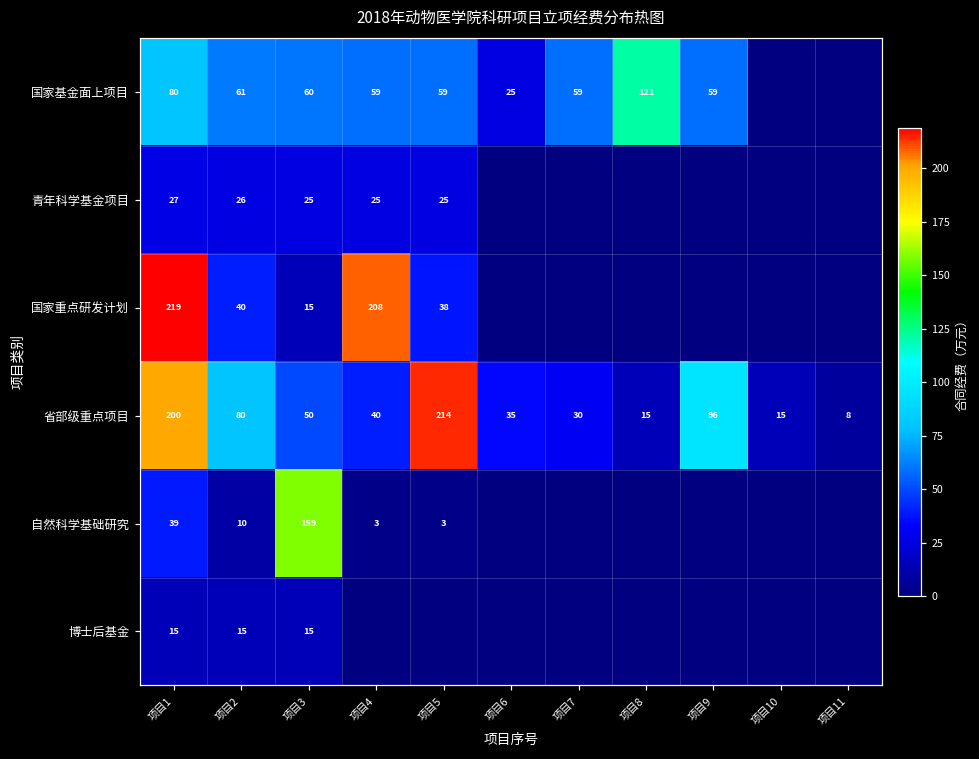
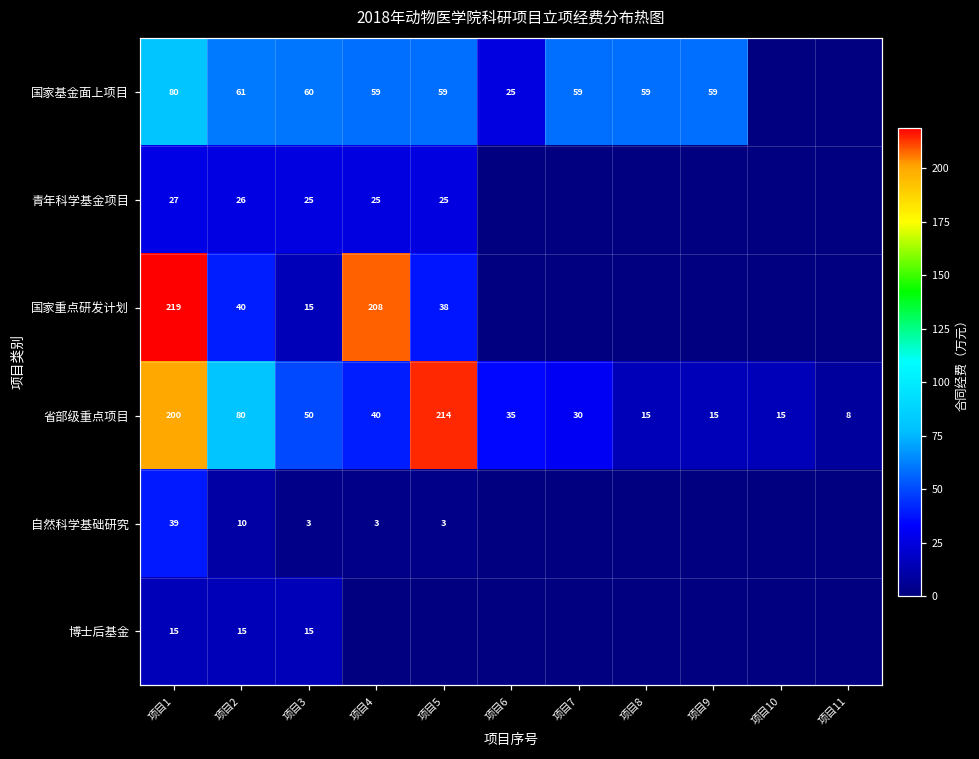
国家基金面上项目, 项目8: 121 -> 59
省部级重点项目, 项目9: 96 -> 15
自然科学基础研究, 项目3: 159 -> 3
